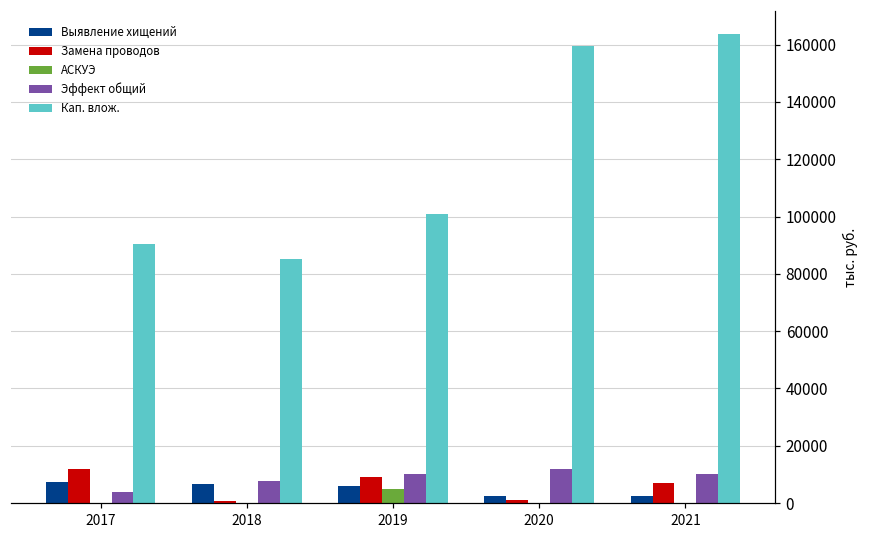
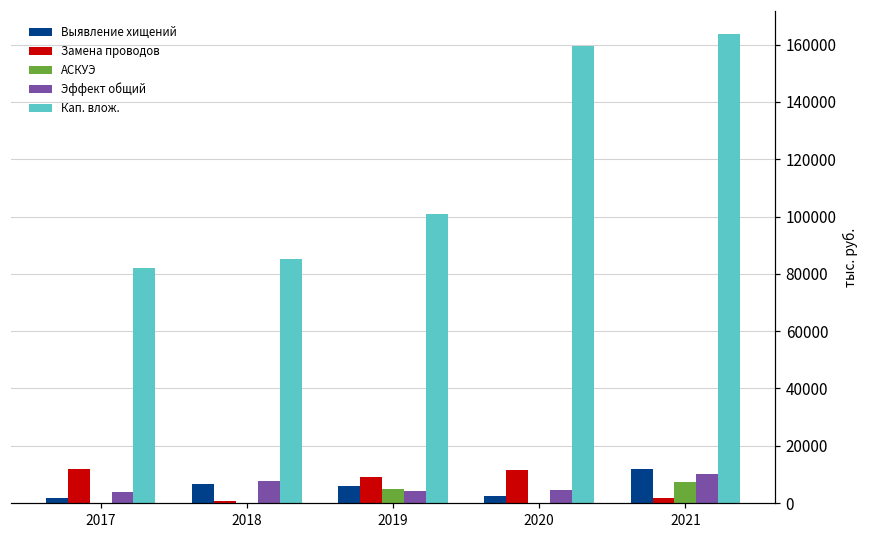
Выявление хищений, 2017: 7000 -> 2000
Кап. влож., 2017: 91000 -> 82000
Эффект общий, 2019: 10000 -> 4000
Замена проводов, 2020: 1000 -> 12000
Эффект общий, 2020: 12000 -> 5000
Выявление хищений, 2021: 2000 -> 12000
Замена проводов, 2021: 7000 -> 2000
АСКУЭ, 2021: 0 -> 7000
